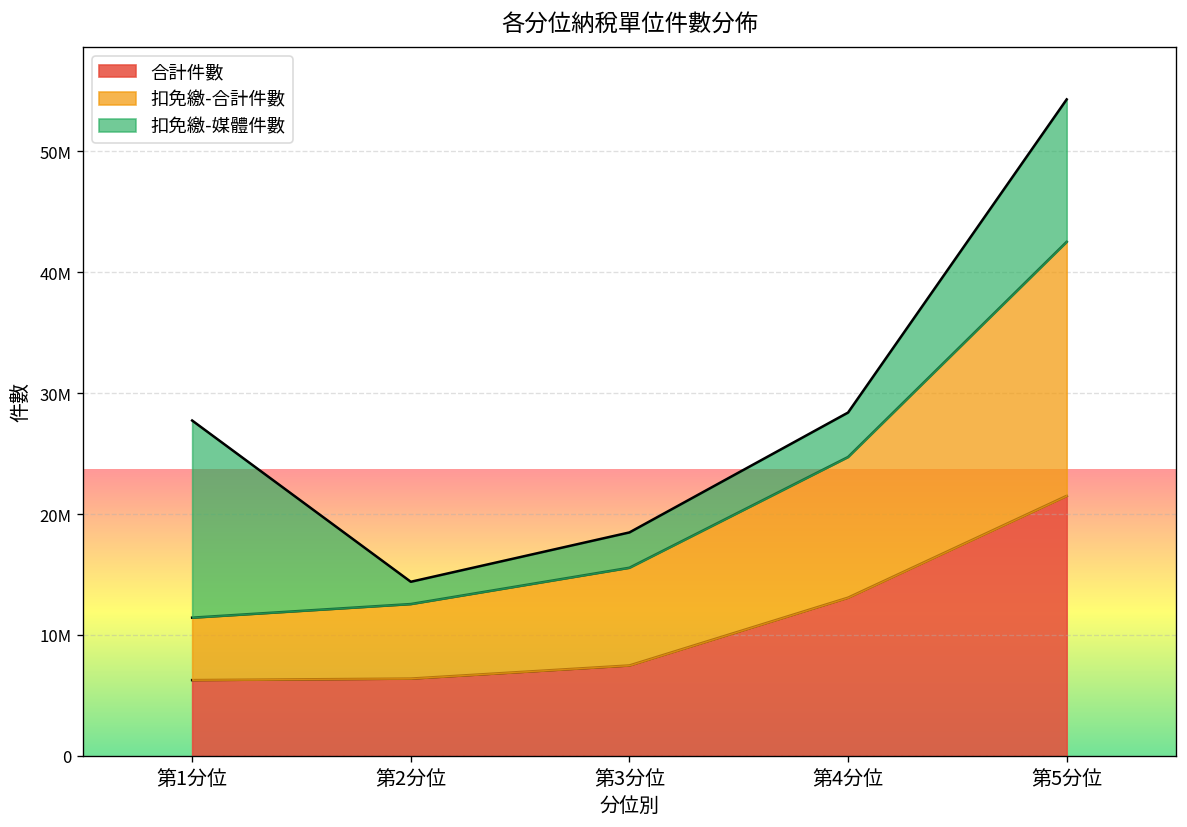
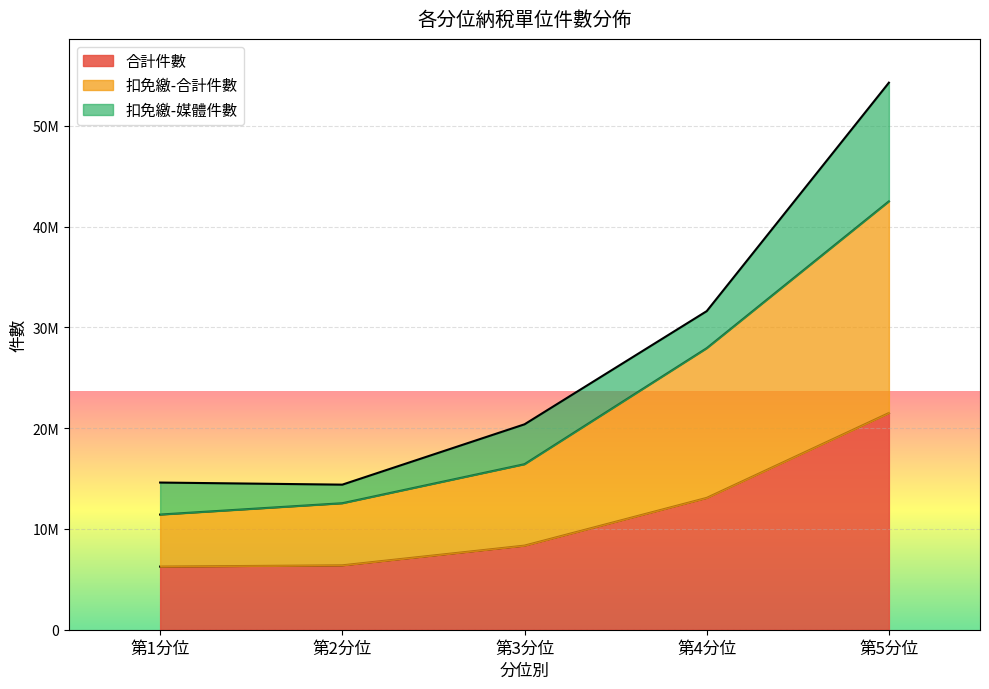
扣免繳-媒體件數, 第1分位: 16300000 -> 3200000
合計件數, 第3分位: 7500000 -> 8300000
扣免繳-媒體件數, 第3分位: 2900000 -> 4000000
扣免繳-合計件數, 第4分位: 11600000 -> 14900000
